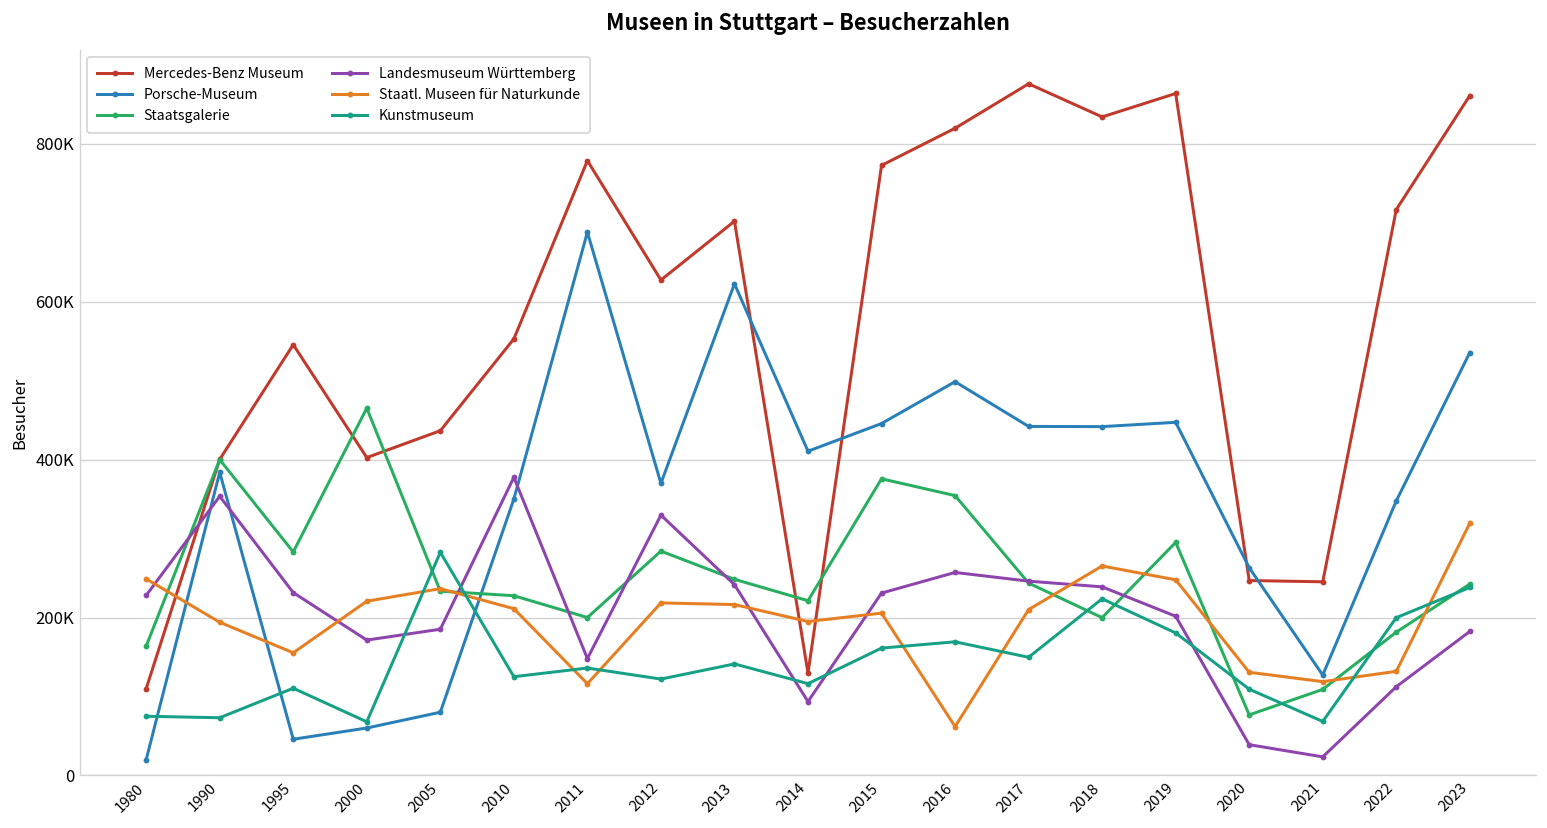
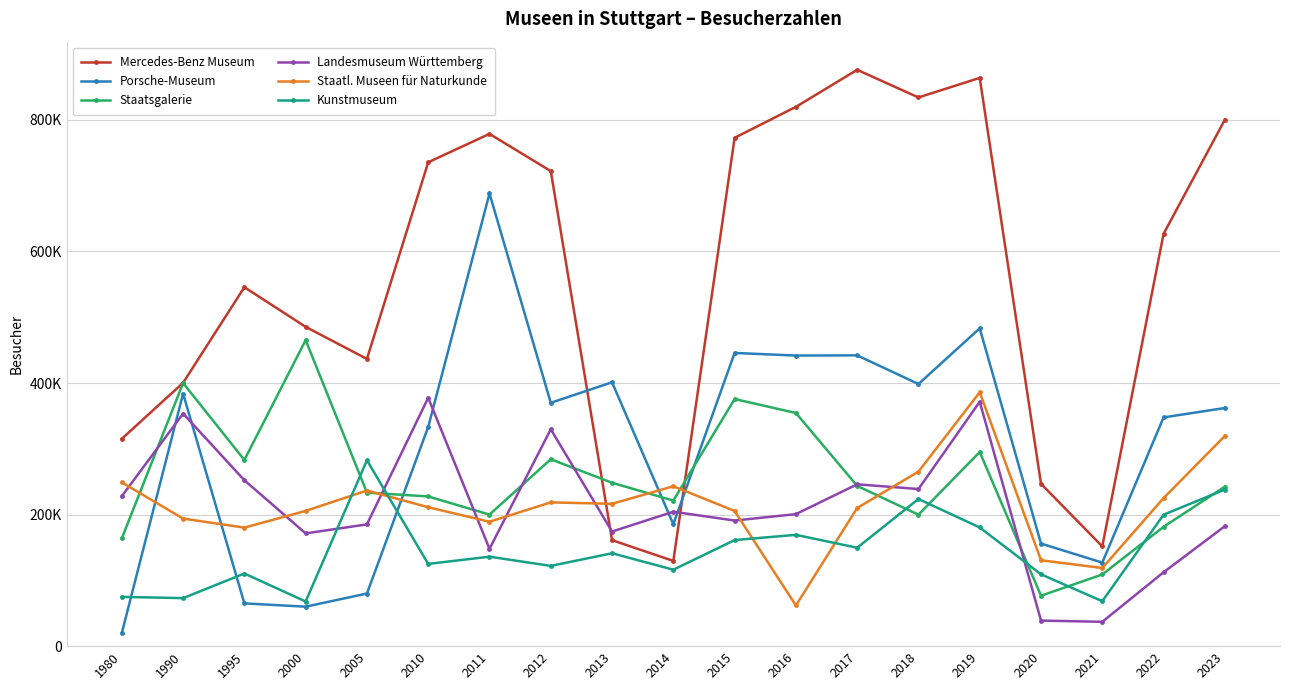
Mercedes-Benz Museum, 1980: 110000 -> 320000
Porsche-Museum, 1995: 50000 -> 70000
Landesmuseum Württemberg, 1995: 230000 -> 250000
Staatl. Museen für Naturkunde, 1995: 160000 -> 180000
Mercedes-Benz Museum, 2000: 400000 -> 490000
Staatl. Museen für Naturkunde, 2000: 220000 -> 210000
Mercedes-Benz Museum, 2010: 550000 -> 740000
Porsche-Museum, 2010: 350000 -> 330000
Staatl. Museen für Naturkunde, 2011: 120000 -> 190000
Mercedes-Benz Museum, 2012: 630000 -> 720000
Mercedes-Benz Museum, 2013: 700000 -> 160000
Porsche-Museum, 2013: 620000 -> 400000
Landesmuseum Württemberg, 2013: 240000 -> 170000
Porsche-Museum, 2014: 410000 -> 190000
Landesmuseum Württemberg, 2014: 90000 -> 200000
Staatl. Museen für Naturkunde, 2014: 190000 -> 240000
Landesmuseum Württemberg, 2015: 230000 -> 190000
Porsche-Museum, 2016: 500000 -> 440000
Landesmuseum Württemberg, 2016: 260000 -> 200000
Porsche-Museum, 2018: 440000 -> 400000
Porsche-Museum, 2019: 450000 -> 480000
Landesmuseum Württemberg, 2019: 200000 -> 370000
Staatl. Museen für Naturkunde, 2019: 250000 -> 390000
Porsche-Museum, 2020: 260000 -> 160000
Mercedes-Benz Museum, 2021: 250000 -> 150000
Landesmuseum Württemberg, 2021: 20000 -> 40000
Mercedes-Benz Museum, 2022: 720000 -> 630000
Staatl. Museen für Naturkunde, 2022: 130000 -> 230000
Mercedes-Benz Museum, 2023: 860000 -> 800000
Porsche-Museum, 2023: 540000 -> 360000
